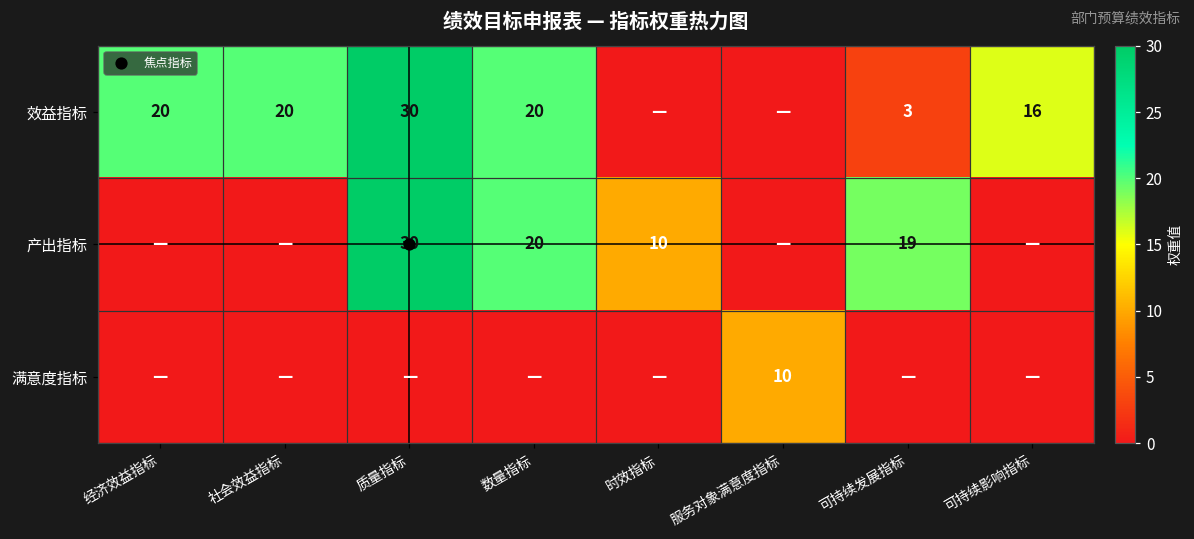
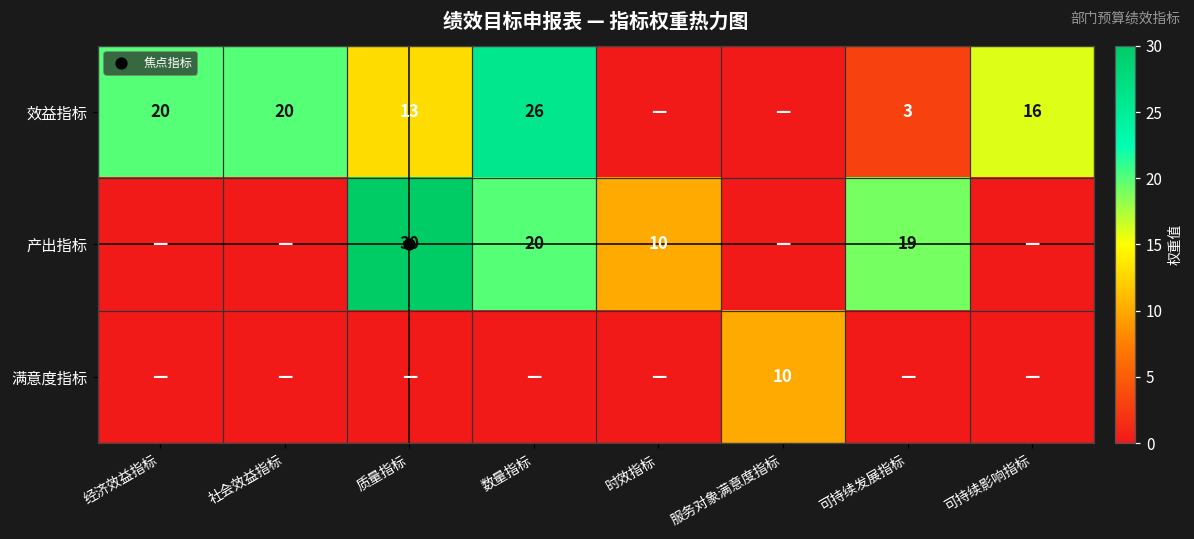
效益指标, 质量指标: 30 -> 13
效益指标, 数量指标: 20 -> 26
